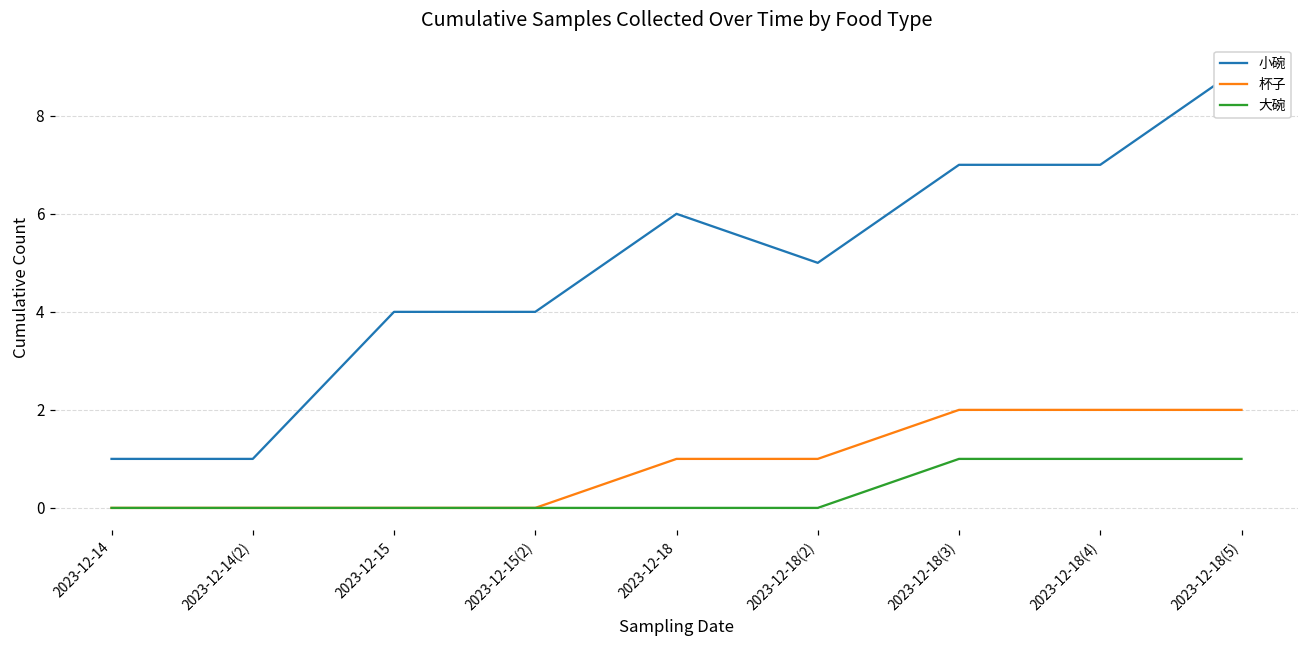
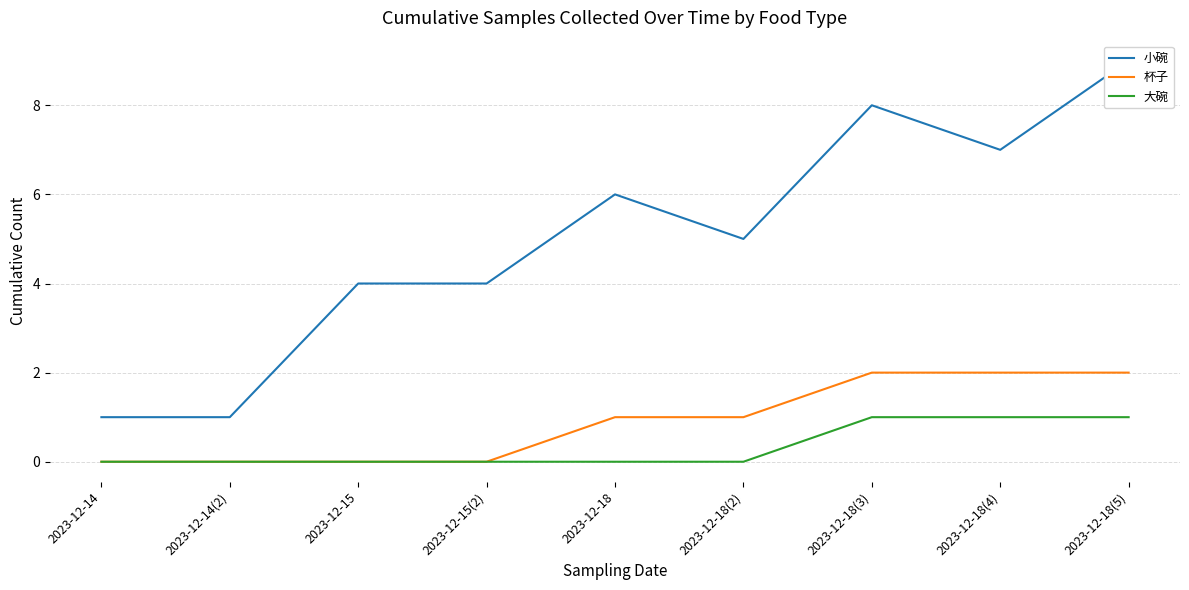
小碗, 2023-12-18(3): 7 -> 8
